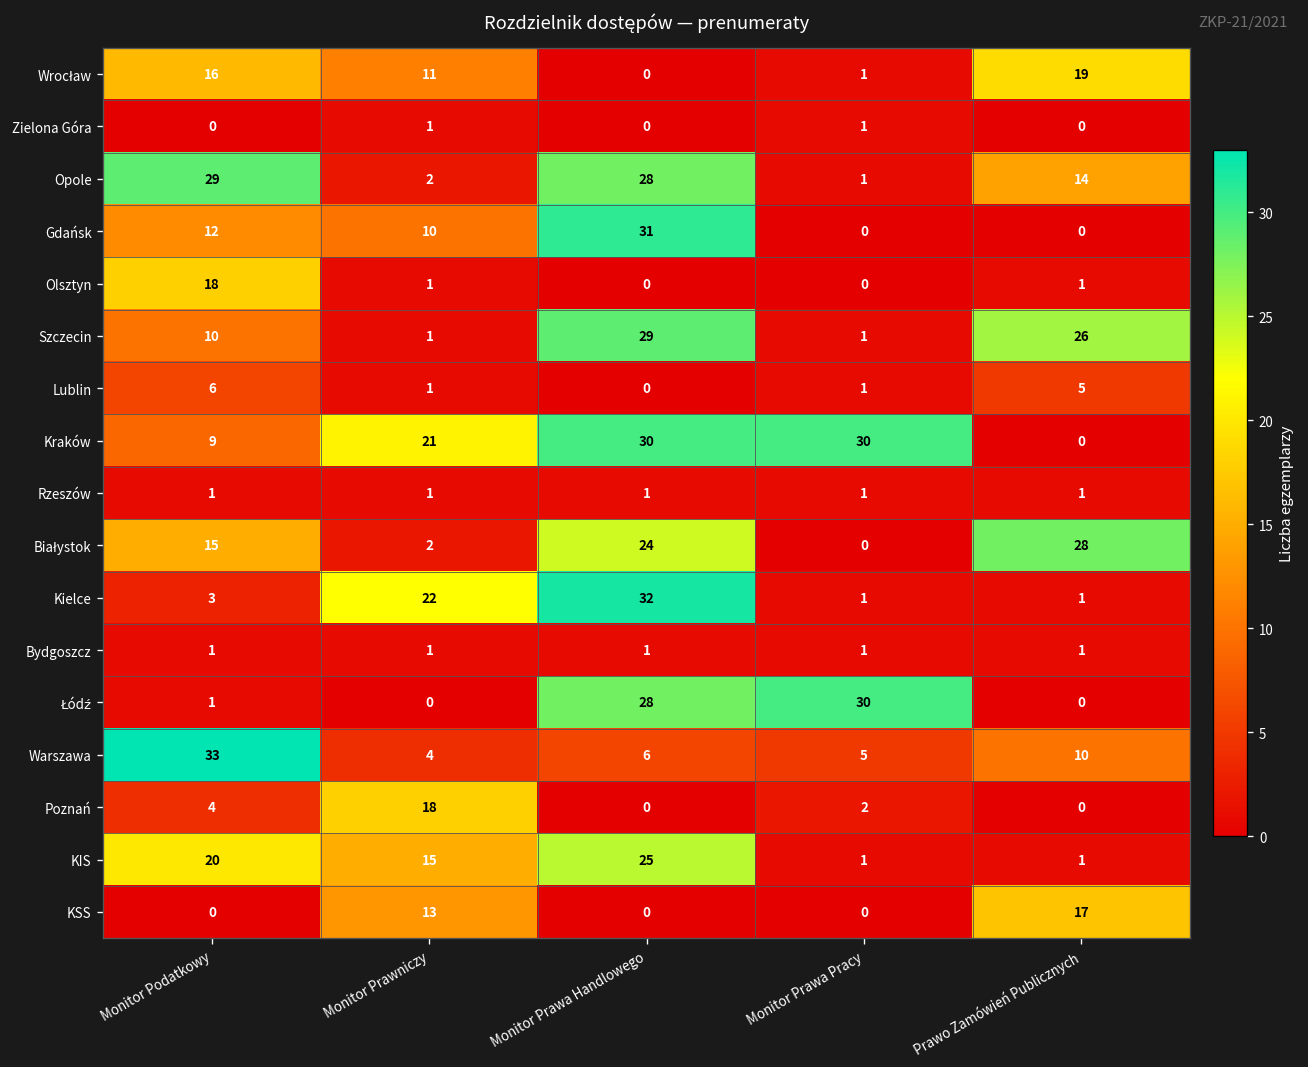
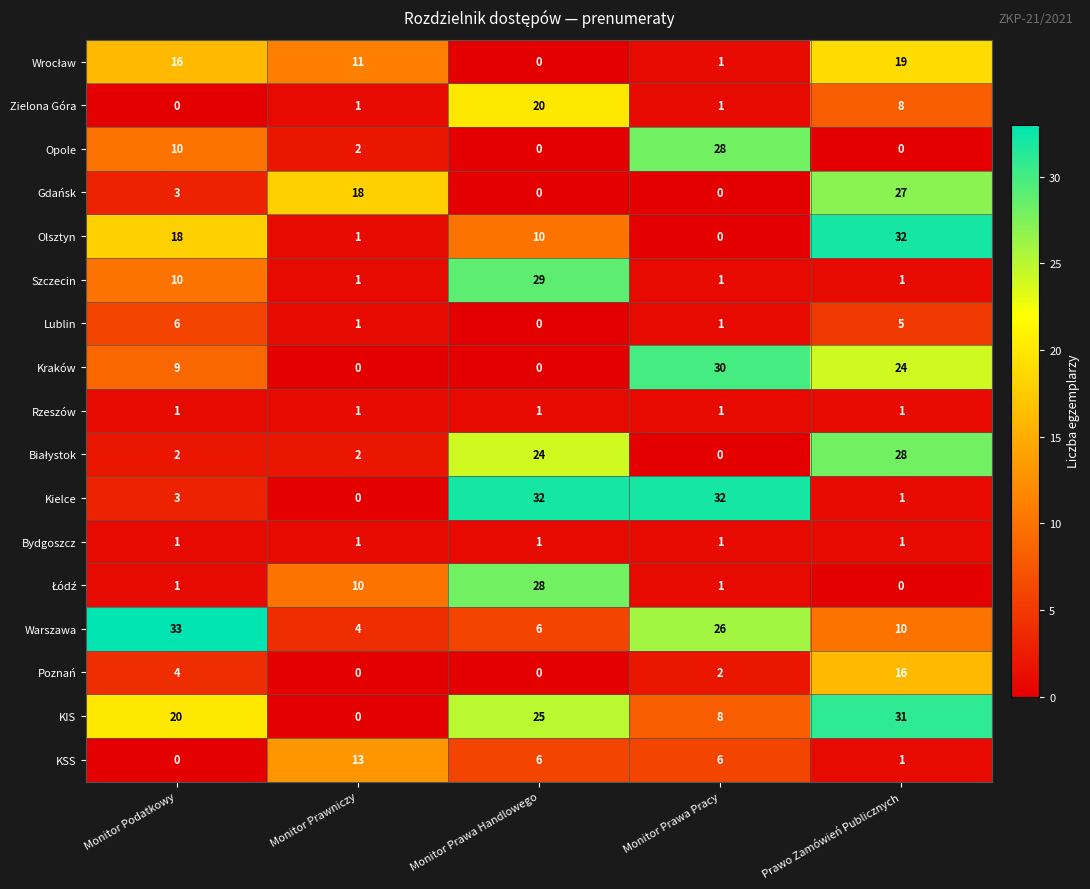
Zielona Góra, Monitor Prawa Handlowego: 0 -> 20
Zielona Góra, Prawo Zamówień Publicznych: 0 -> 8
Opole, Monitor Podatkowy: 29 -> 10
Opole, Monitor Prawa Handlowego: 28 -> 0
Opole, Monitor Prawa Pracy: 1 -> 28
Opole, Prawo Zamówień Publicznych: 14 -> 0
Gdańsk, Monitor Podatkowy: 12 -> 3
Gdańsk, Monitor Prawniczy: 10 -> 18
Gdańsk, Monitor Prawa Handlowego: 31 -> 0
Gdańsk, Prawo Zamówień Publicznych: 0 -> 27
Olsztyn, Monitor Prawa Handlowego: 0 -> 10
Olsztyn, Prawo Zamówień Publicznych: 1 -> 32
Szczecin, Prawo Zamówień Publicznych: 26 -> 1
Kraków, Monitor Prawniczy: 21 -> 0
Kraków, Monitor Prawa Handlowego: 30 -> 0
Kraków, Prawo Zamówień Publicznych: 0 -> 24
Białystok, Monitor Podatkowy: 15 -> 2
Kielce, Monitor Prawniczy: 22 -> 0
Kielce, Monitor Prawa Pracy: 1 -> 32
Łódź, Monitor Prawniczy: 0 -> 10
Łódź, Monitor Prawa Pracy: 30 -> 1
Warszawa, Monitor Prawa Pracy: 5 -> 26
Poznań, Monitor Prawniczy: 18 -> 0
Poznań, Prawo Zamówień Publicznych: 0 -> 16
KIS, Monitor Prawniczy: 15 -> 0
KIS, Monitor Prawa Pracy: 1 -> 8
KIS, Prawo Zamówień Publicznych: 1 -> 31
KSS, Monitor Prawa Handlowego: 0 -> 6
KSS, Monitor Prawa Pracy: 0 -> 6
KSS, Prawo Zamówień Publicznych: 17 -> 1
